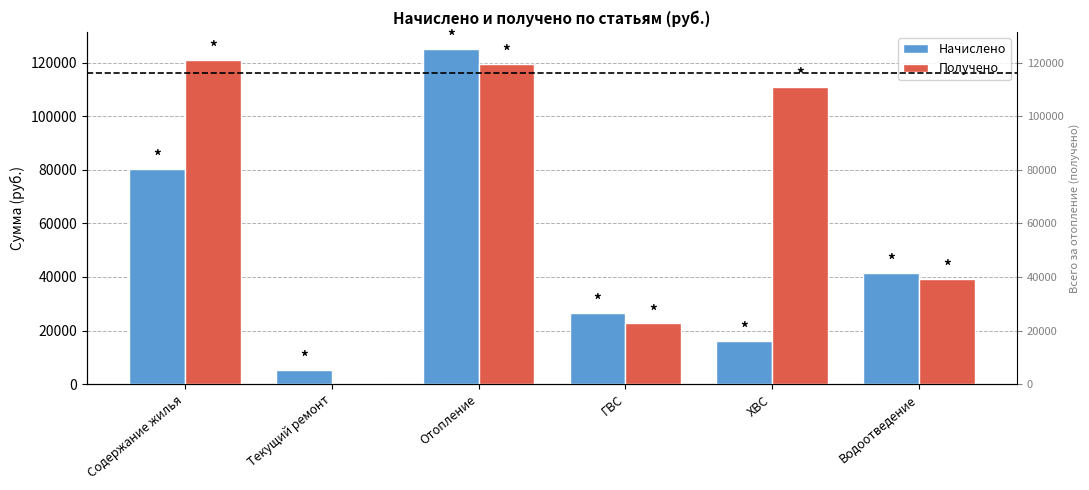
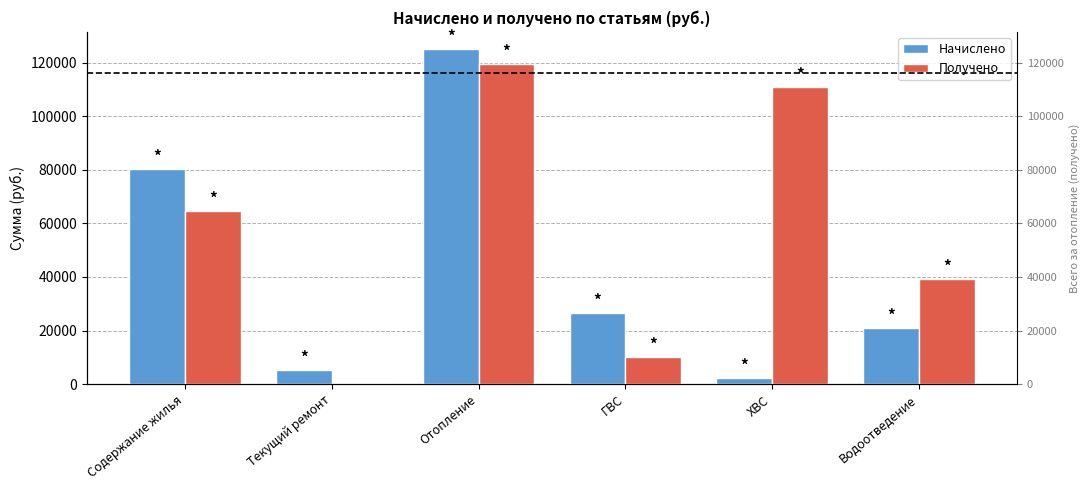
Получено, Содержание жилья: 121000 -> 65000
Получено, ГВС: 23000 -> 10000
Начислено, ХВС: 16000 -> 2000
Начислено, Водоотведение: 42000 -> 21000
